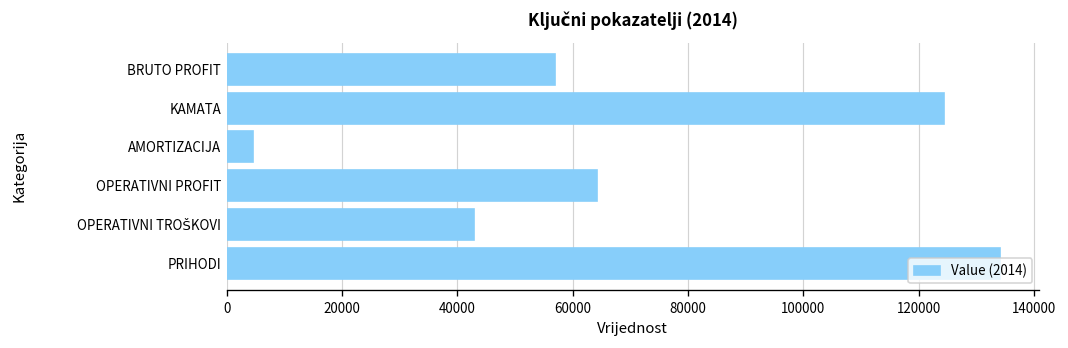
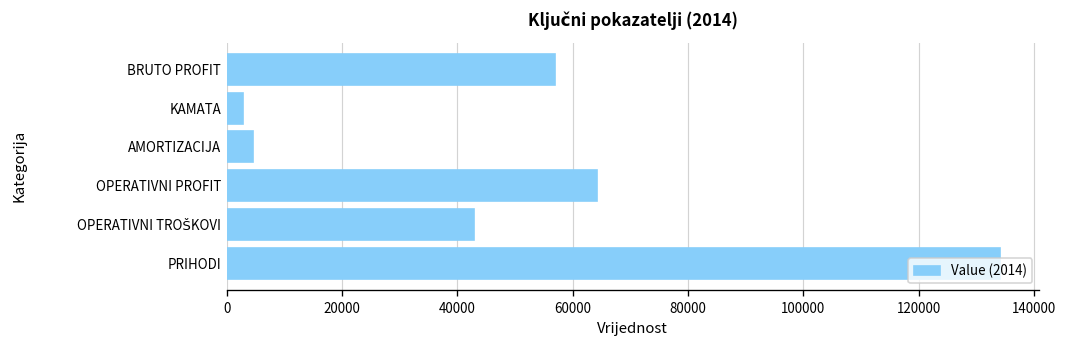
KAMATA: 124000 -> 3000
